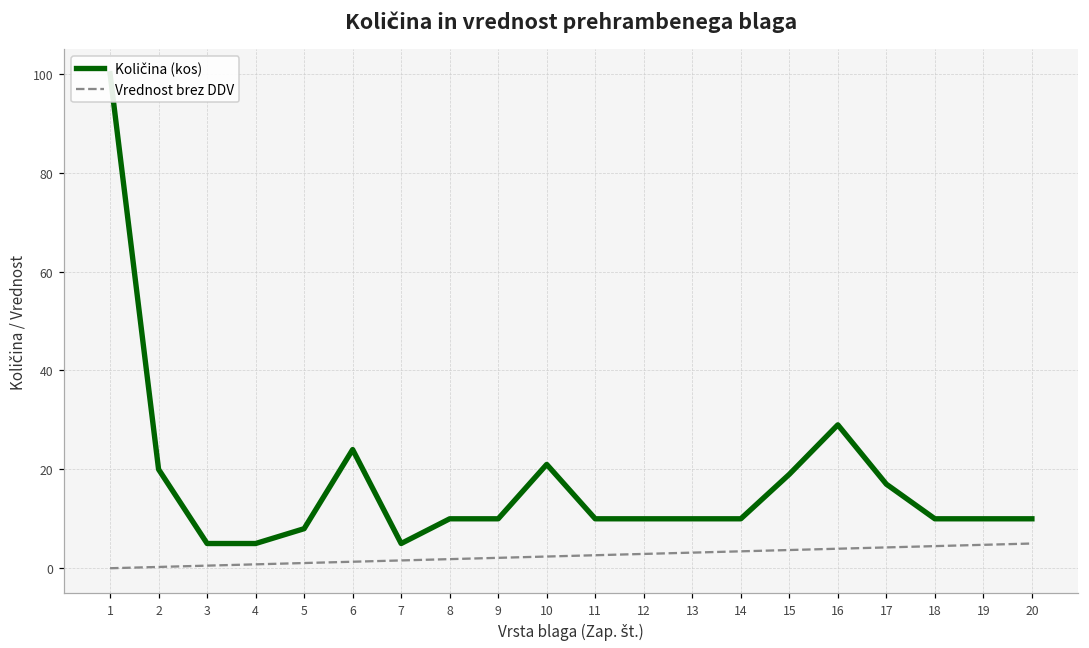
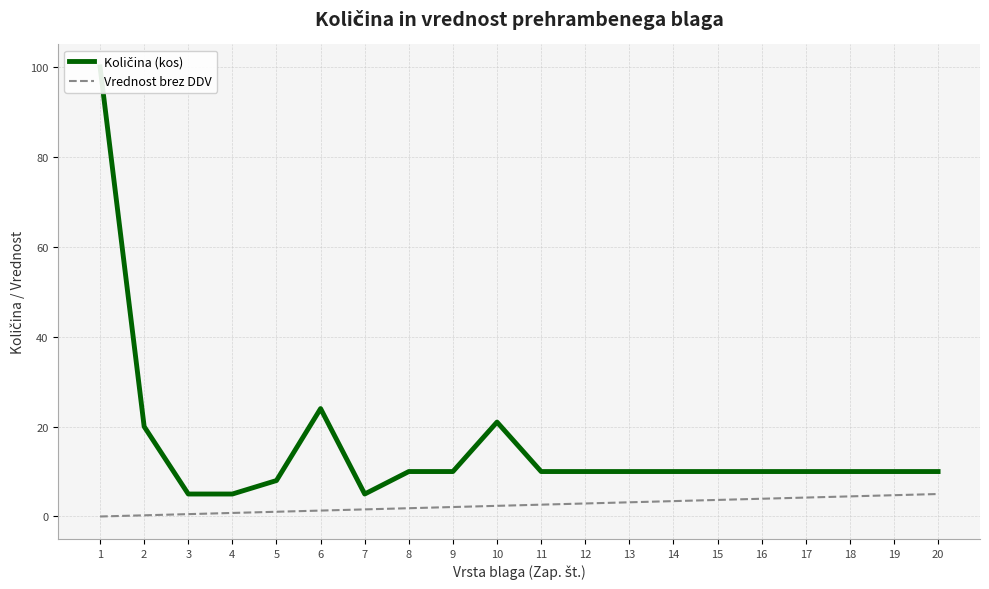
Količina (kos), 15: 19 -> 10
Količina (kos), 16: 29 -> 10
Količina (kos), 17: 17 -> 10
